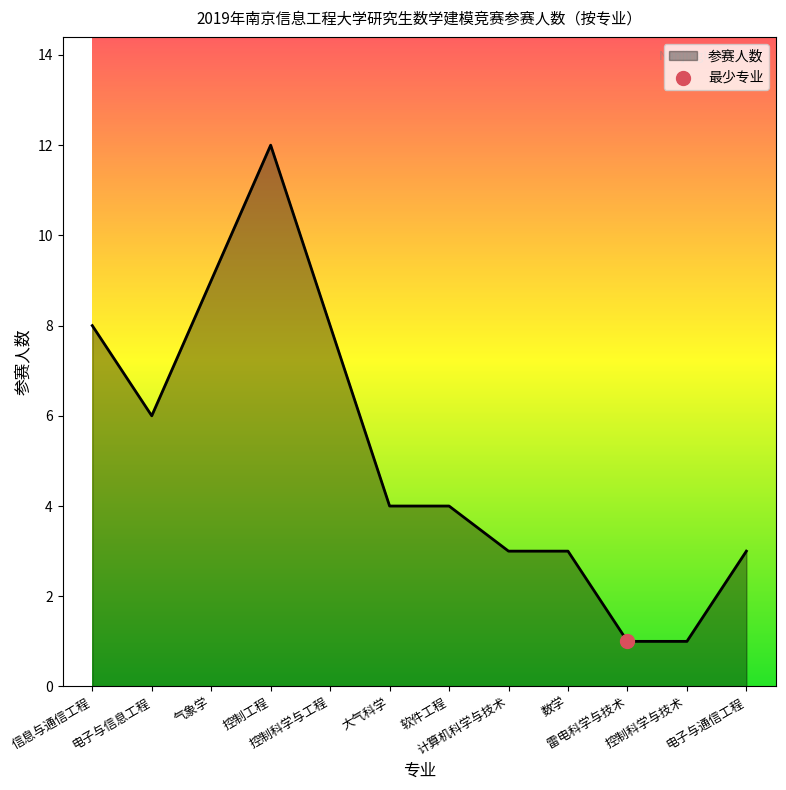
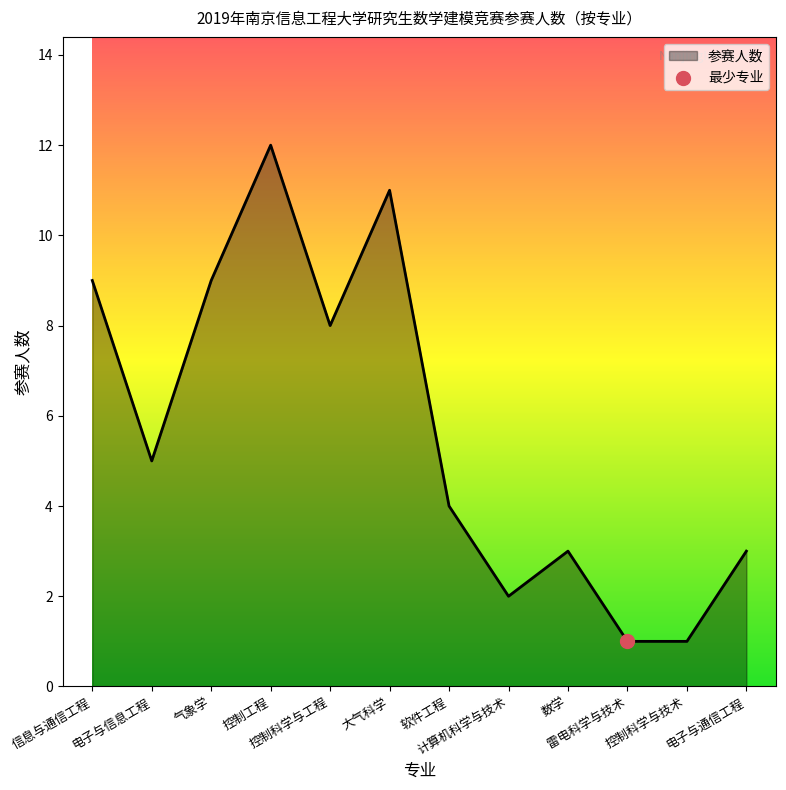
参赛人数, 信息与通信工程: 8 -> 9
参赛人数, 电子与信息工程: 6 -> 5
参赛人数, 大气科学: 4 -> 11
参赛人数, 计算机科学与技术: 3 -> 2
